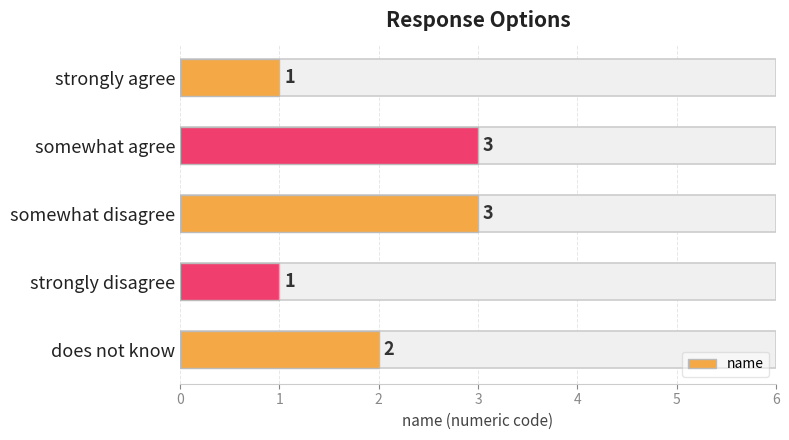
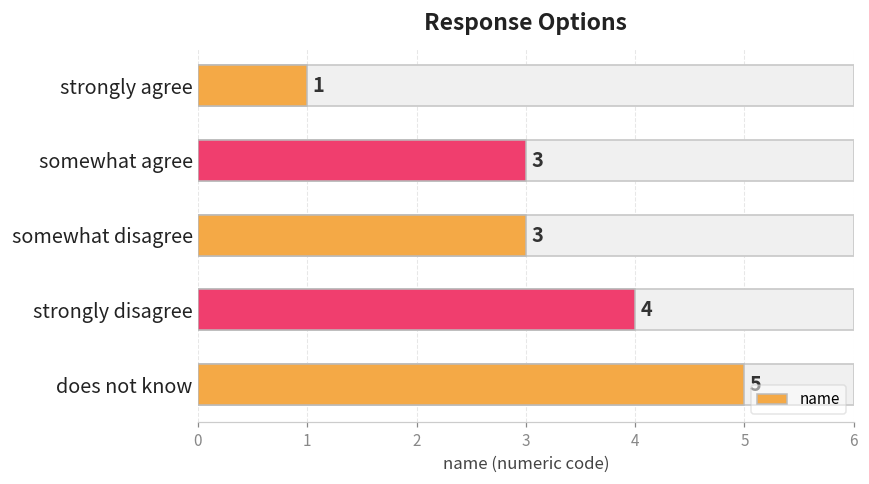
name, strongly disagree: 1 -> 4
name, does not know: 2 -> 5
